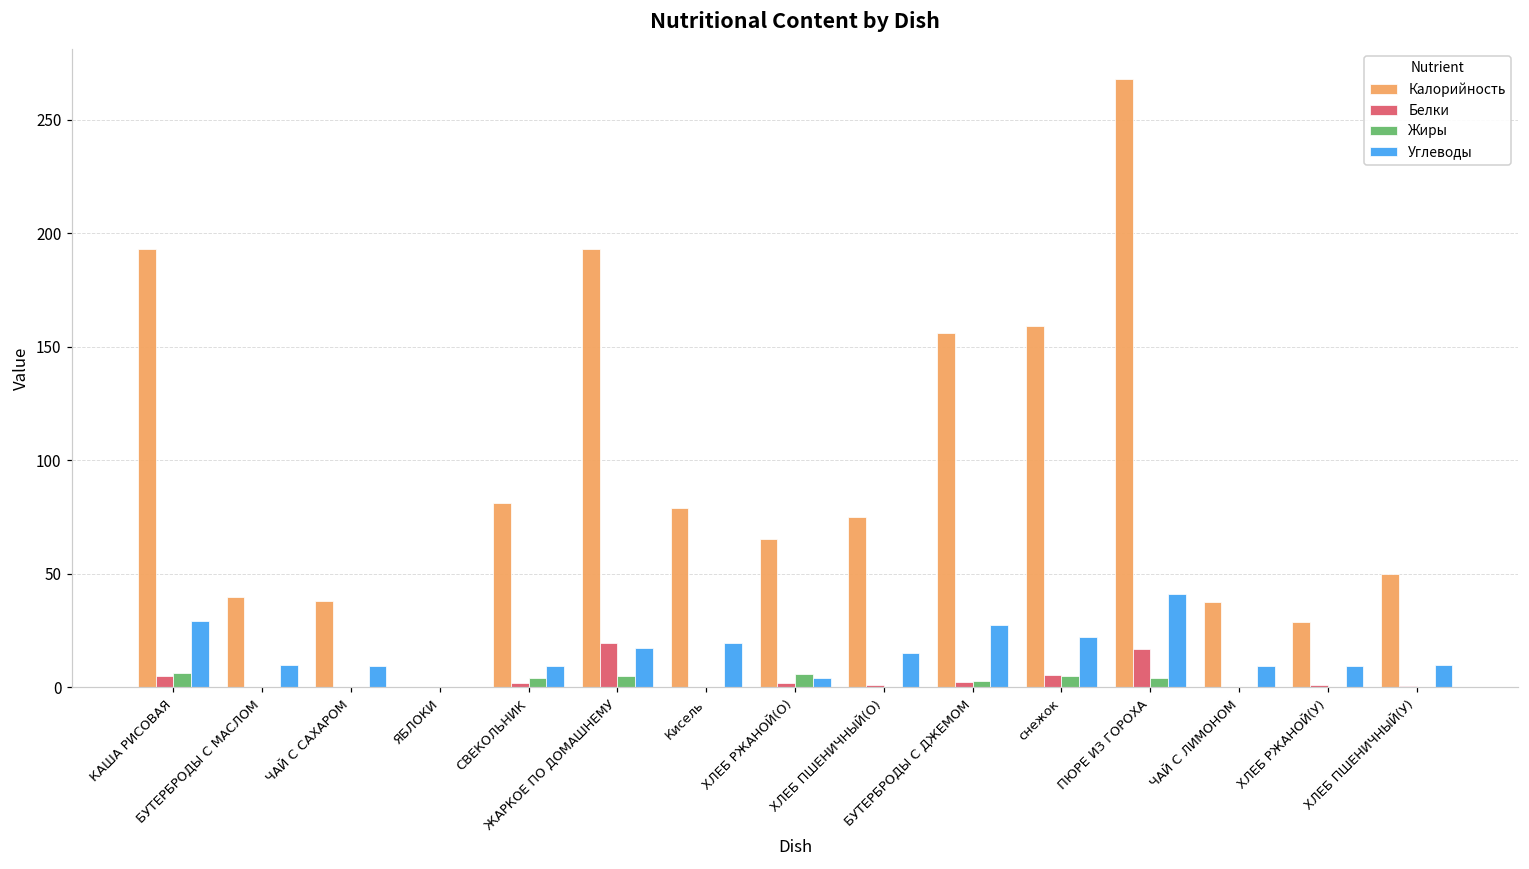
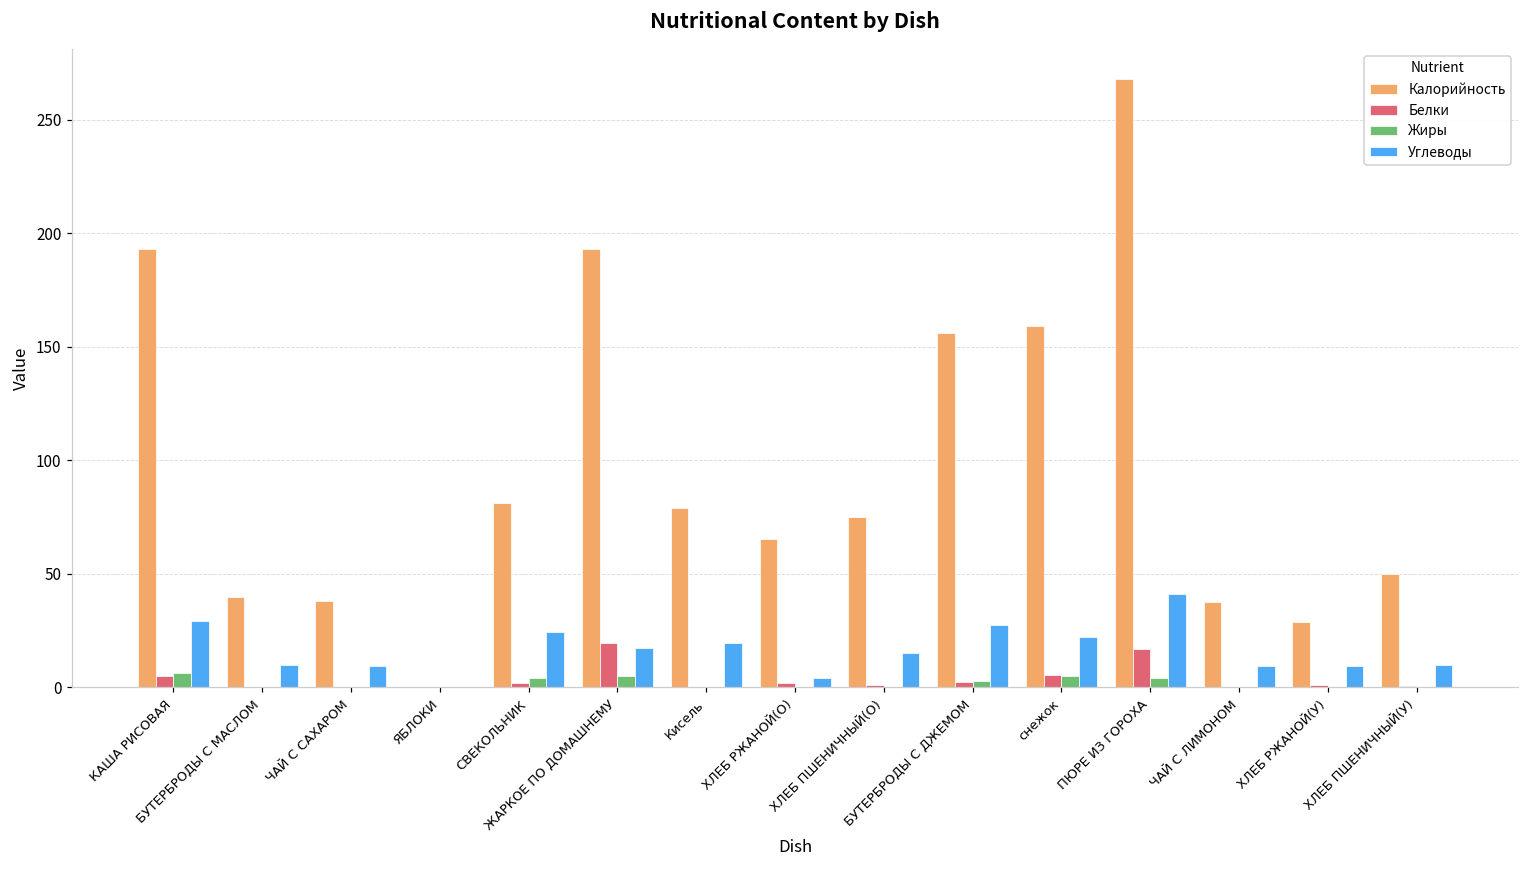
Углеводы, СВЕКОЛЬНИК: 9 -> 24
Жиры, ХЛЕБ РЖАНОЙ(О): 6 -> 0
